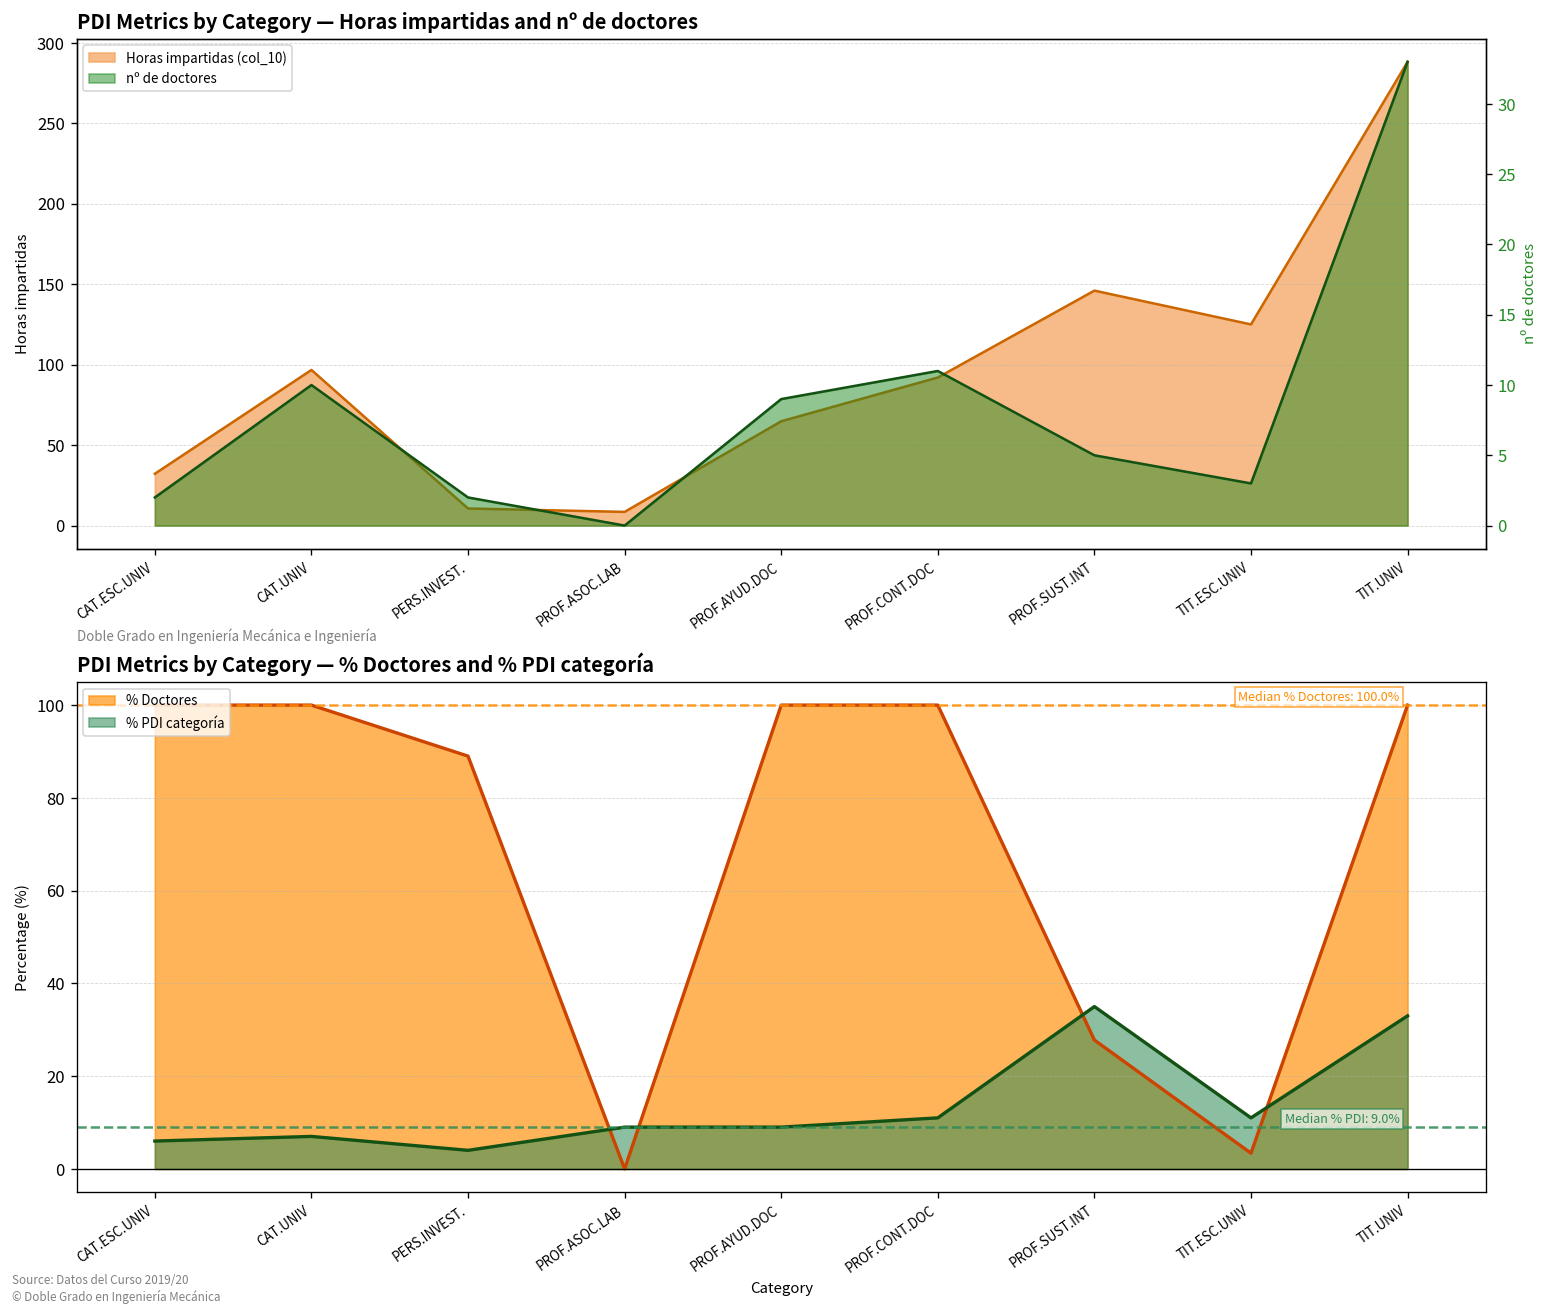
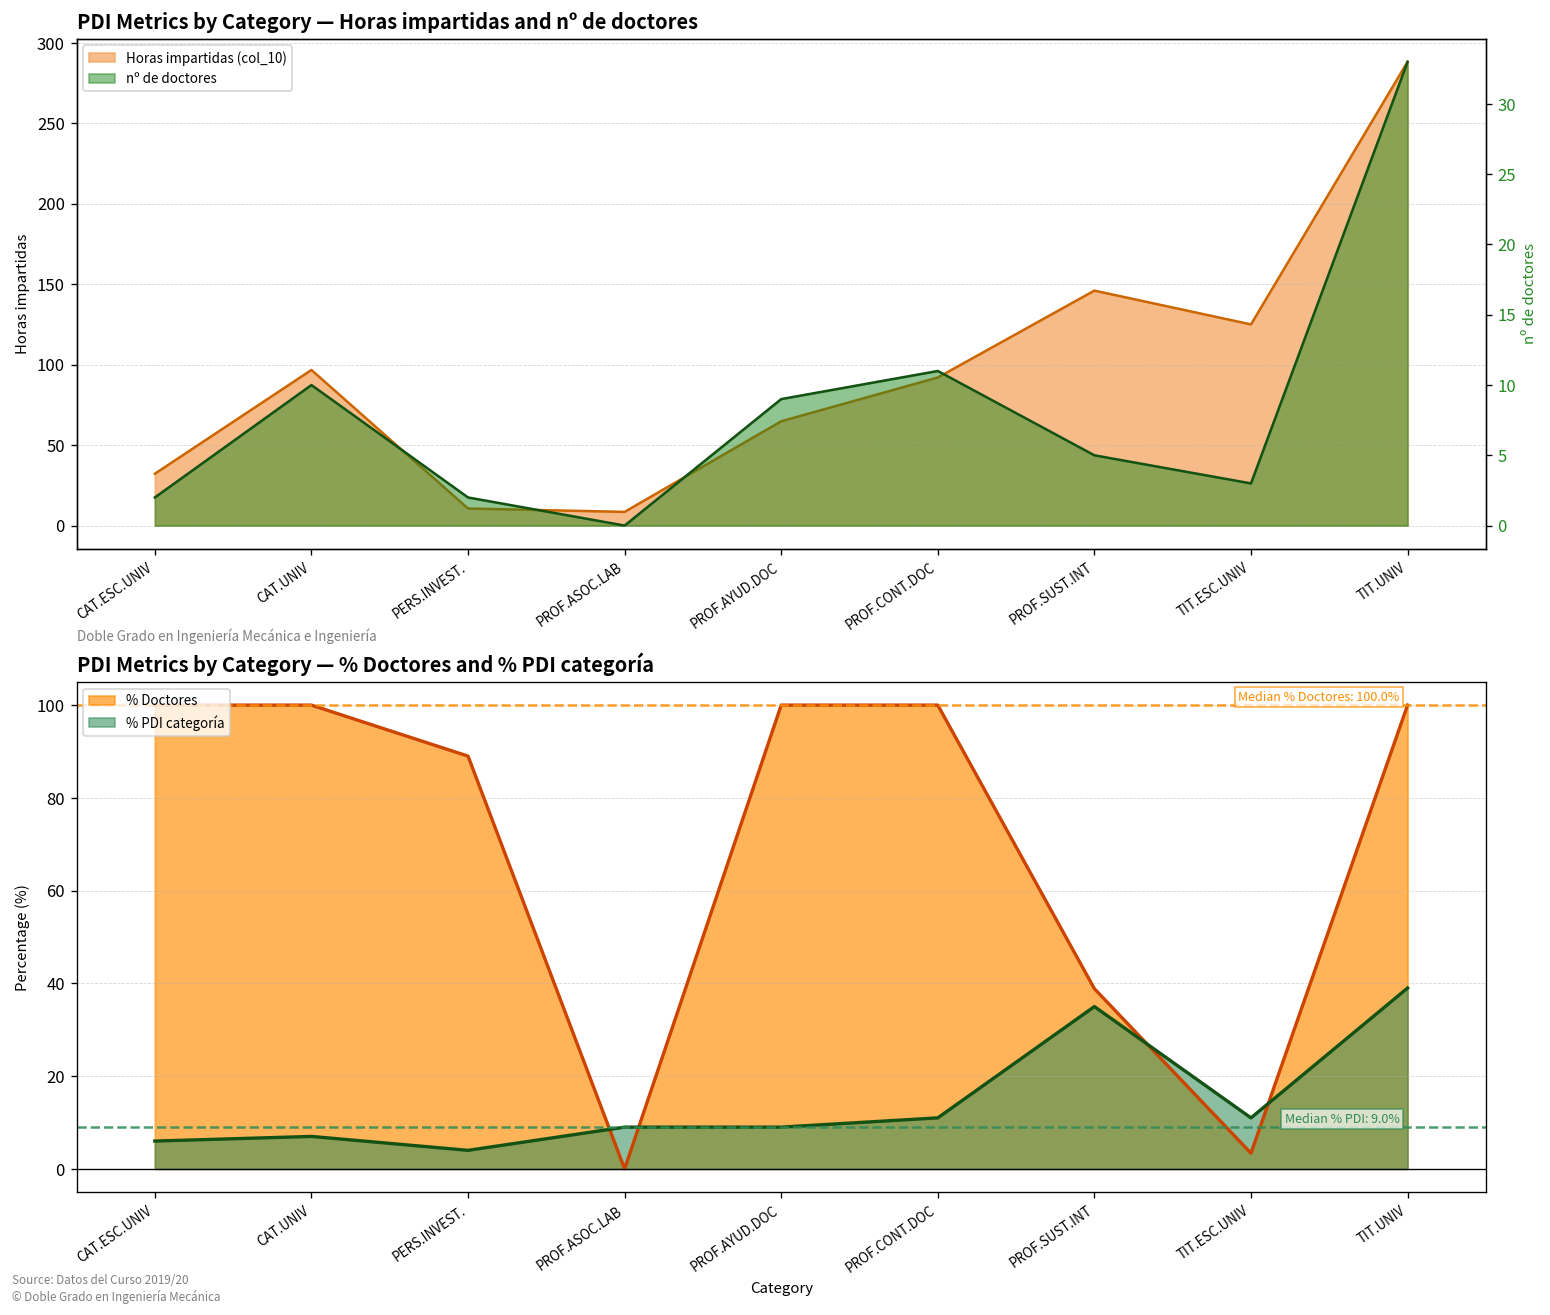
PDI Metrics by Category — % Doctores and % PDI categoría, % Doctores, PROF.SUST.INT: 28 -> 39
PDI Metrics by Category — % Doctores and % PDI categoría, % PDI categoría, TIT.UNIV: 33 -> 39
